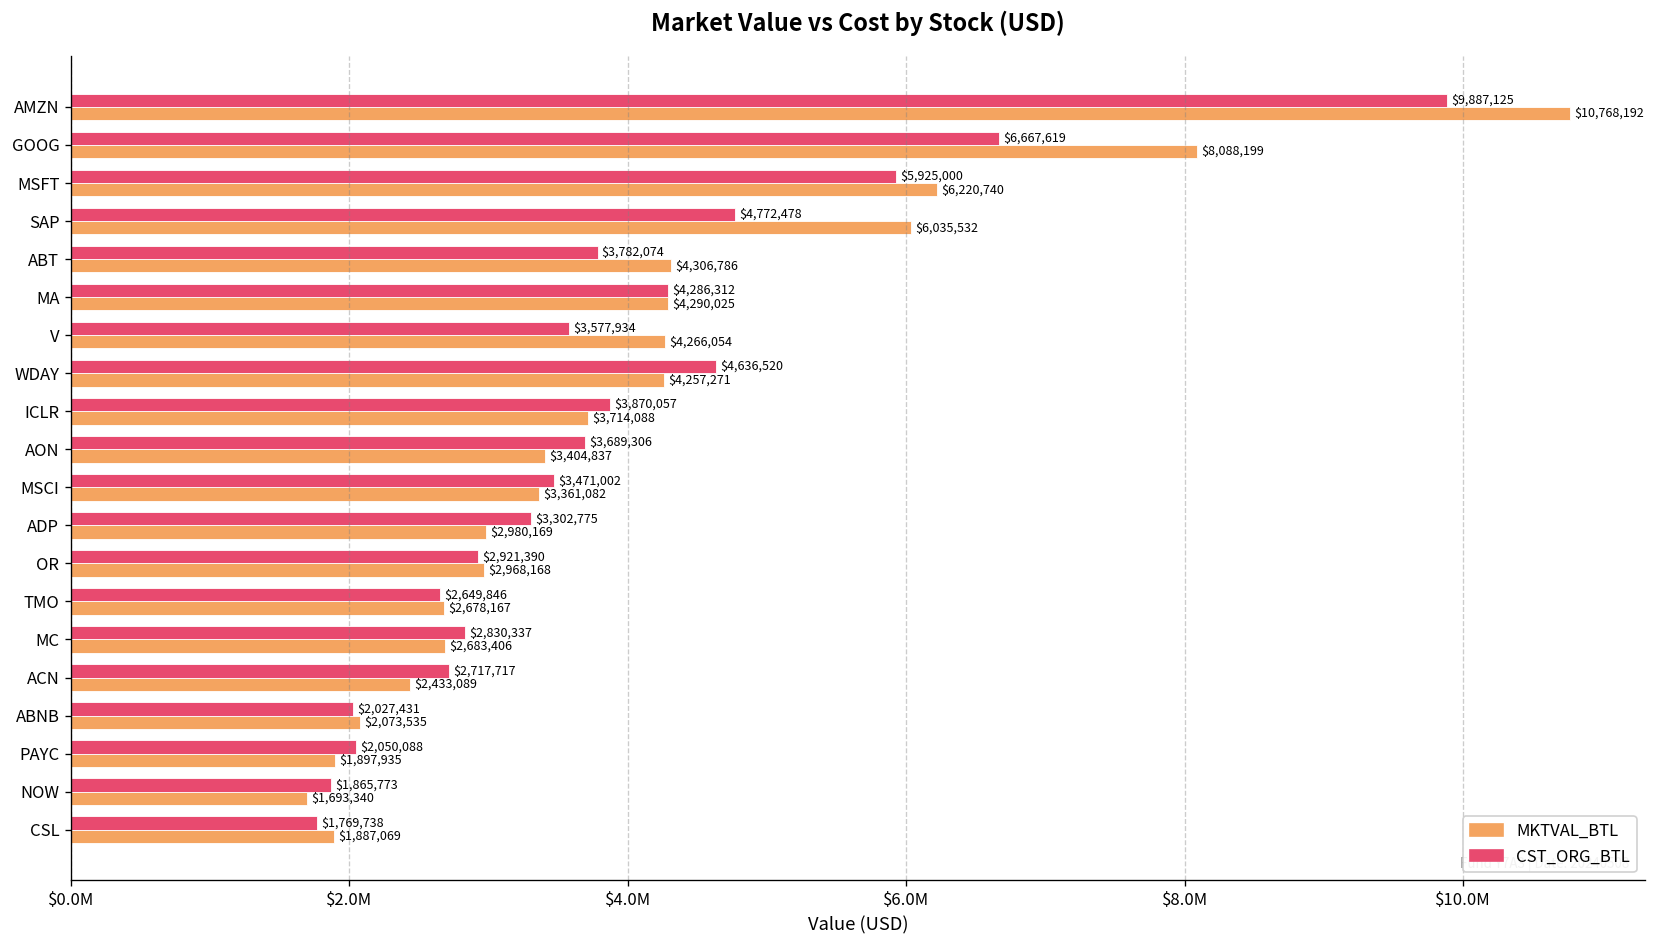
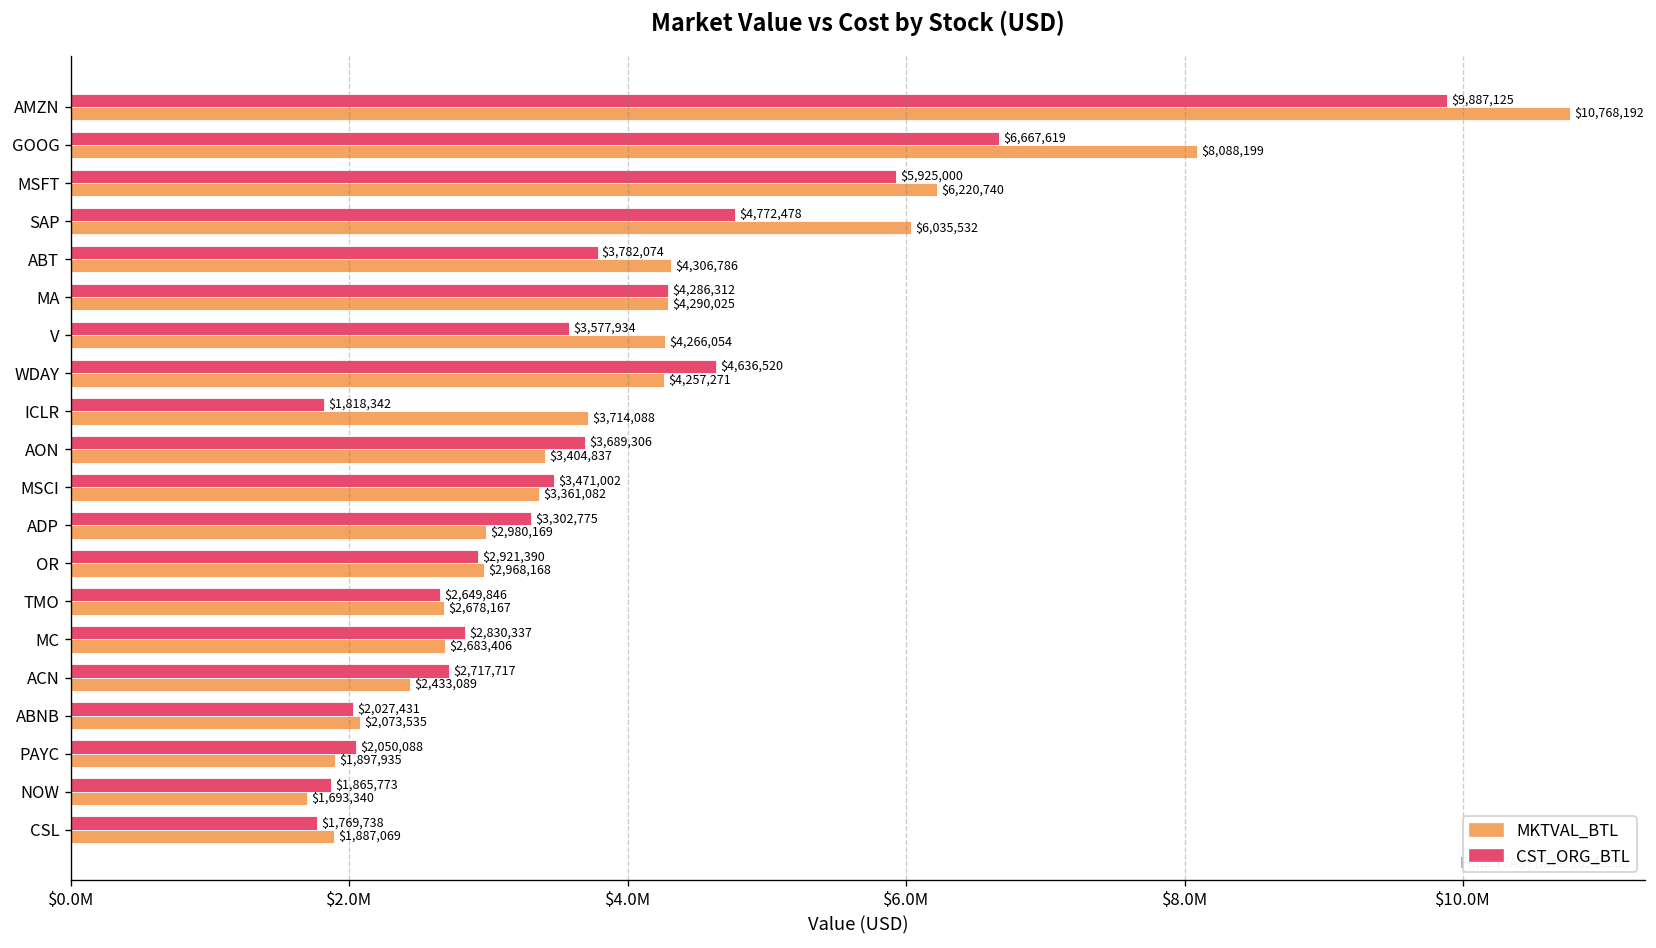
CST_ORG_BTL, ICLR: $3,870,057 -> $1,818,342
